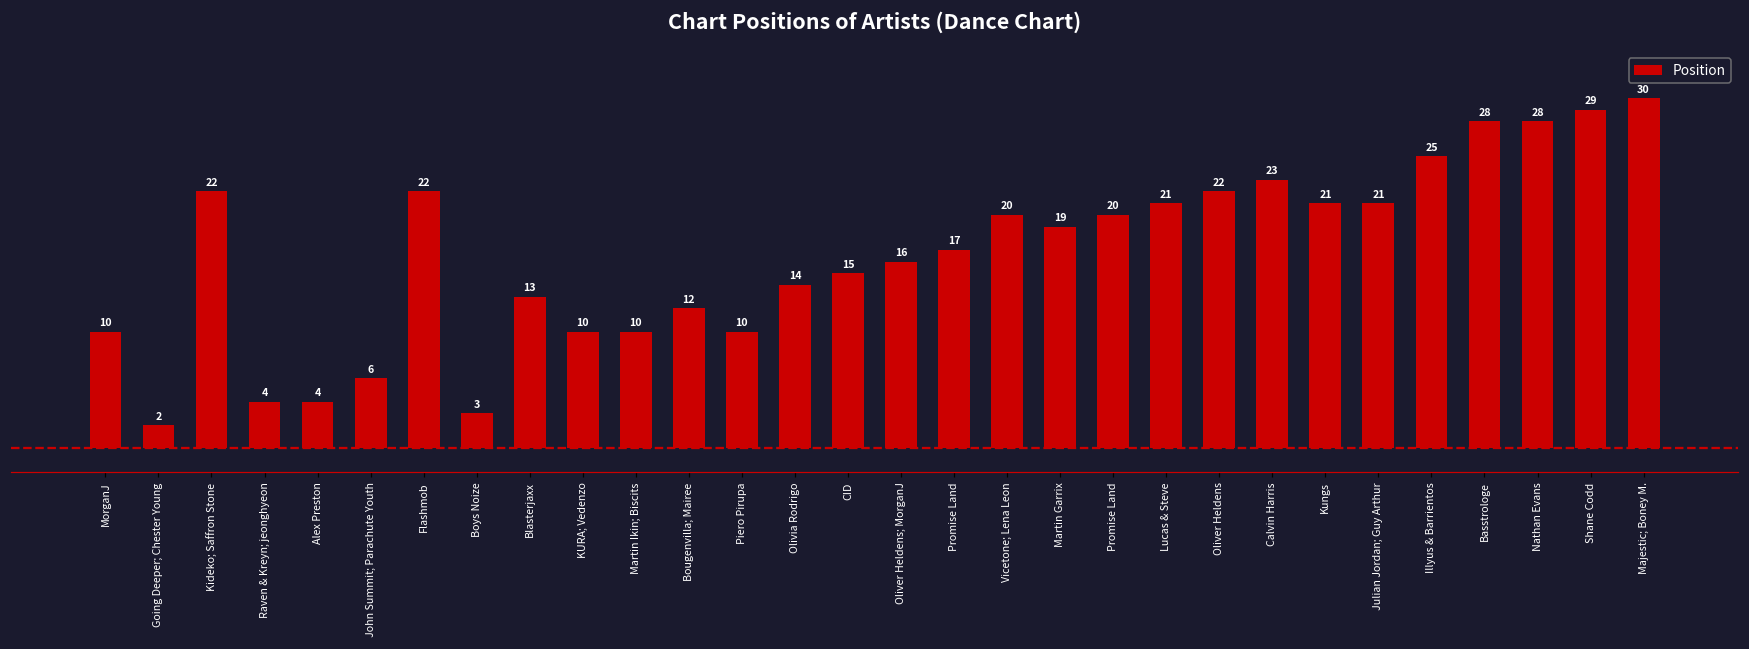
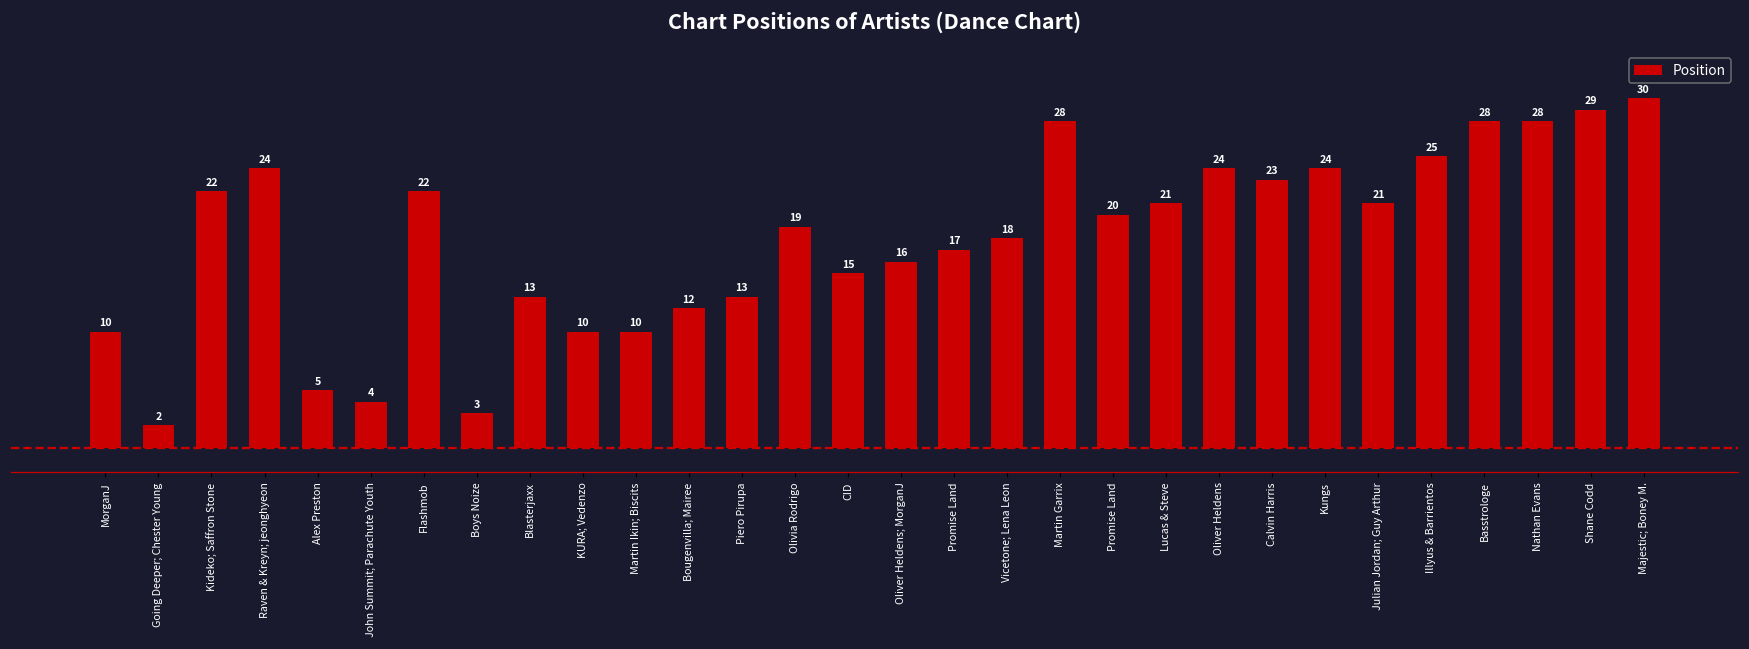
Raven & Kreyn; jeonghyeon: 4 -> 24
Alex Preston: 4 -> 5
John Summit; Parachute Youth: 6 -> 4
Piero Pirupa: 10 -> 13
Olivia Rodrigo: 14 -> 19
Vicetone; Lena Leon: 20 -> 18
Martin Garrix: 19 -> 28
Oliver Heldens: 22 -> 24
Kungs: 21 -> 24
